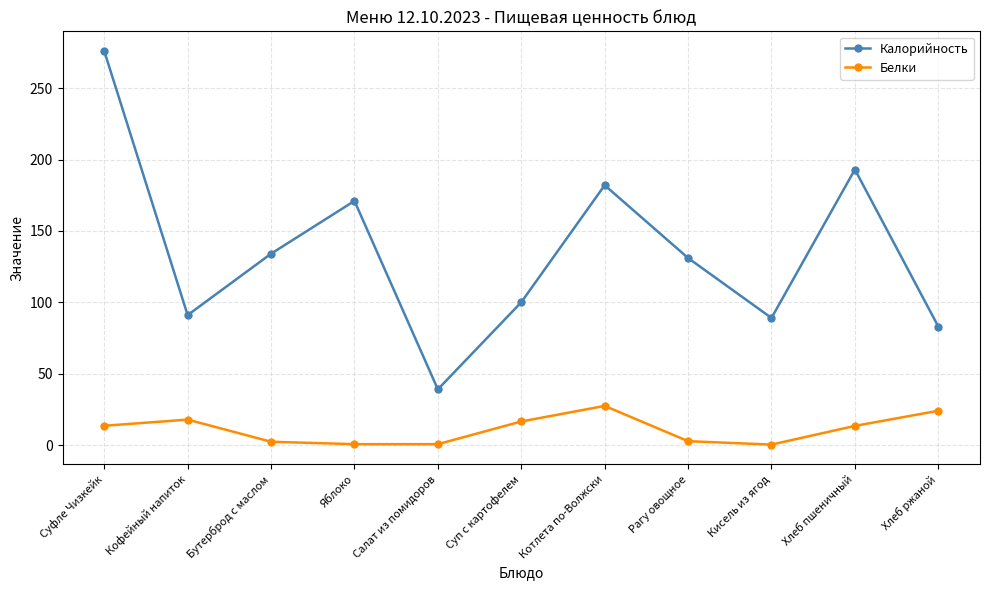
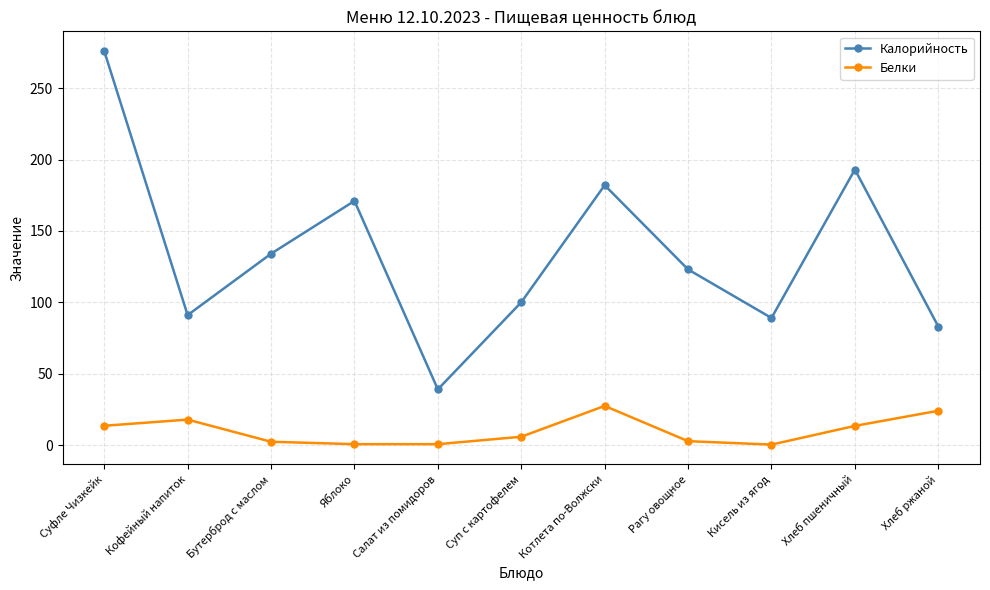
Белки, Суп с картофелем: 17 -> 6
Калорийность, Рагу овощное: 131 -> 123
